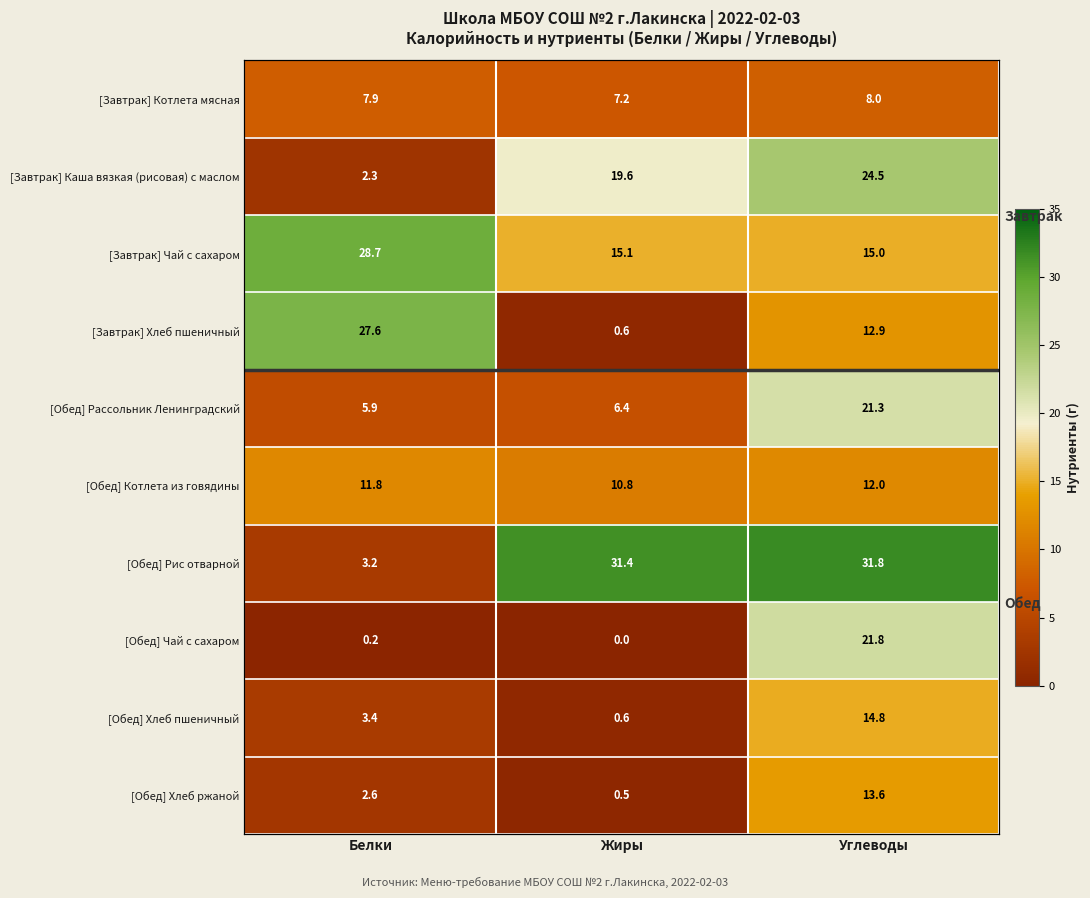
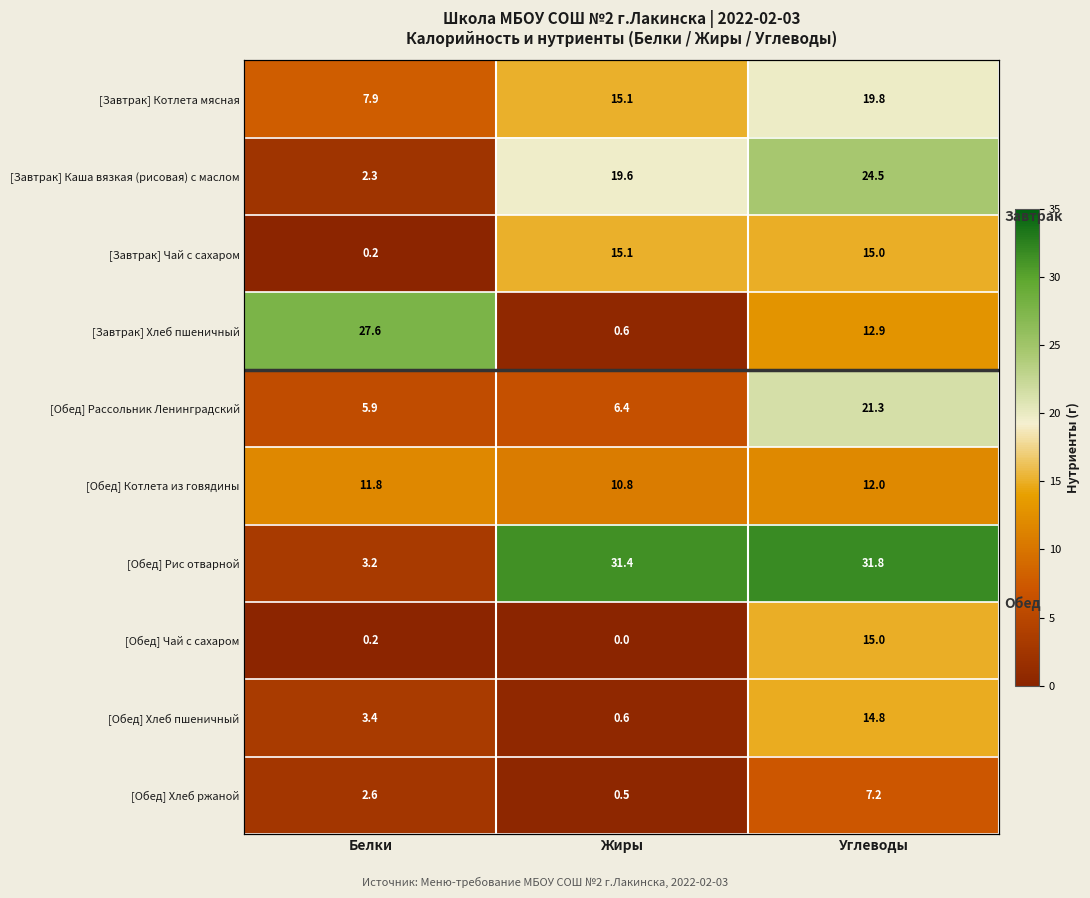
[Завтрак] Котлета мясная, Жиры: 7.2 -> 15.1
[Завтрак] Котлета мясная, Углеводы: 8.0 -> 19.8
[Завтрак] Чай с сахаром, Белки: 28.7 -> 0.2
[Обед] Чай с сахаром, Углеводы: 21.8 -> 15.0
[Обед] Хлеб ржаной, Углеводы: 13.6 -> 7.2
